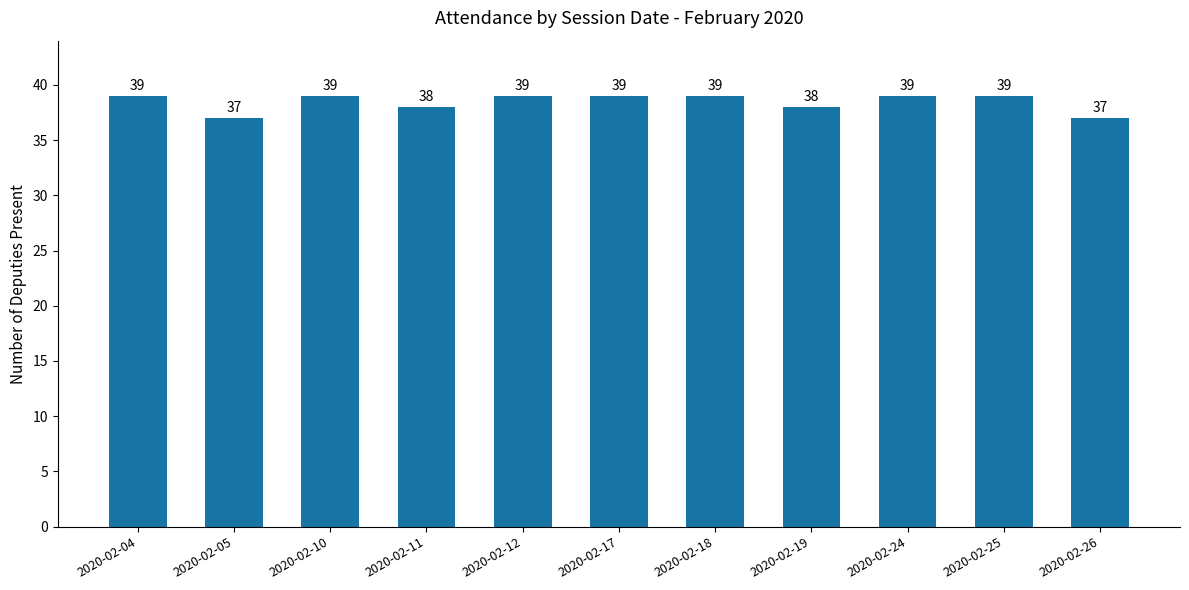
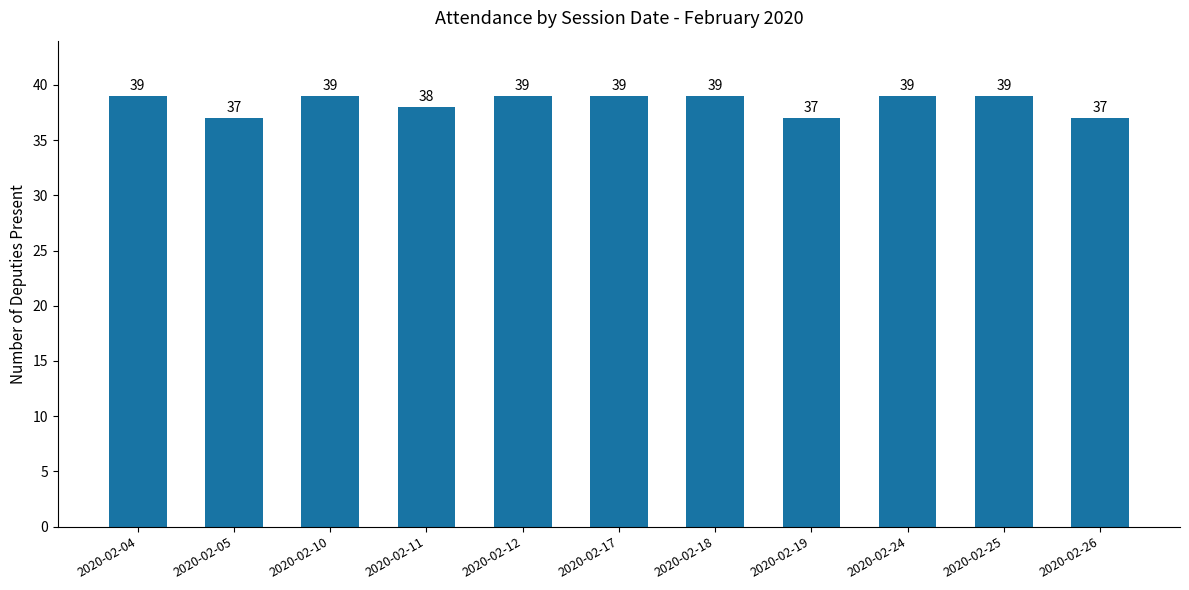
2020-02-19: 38 -> 37
